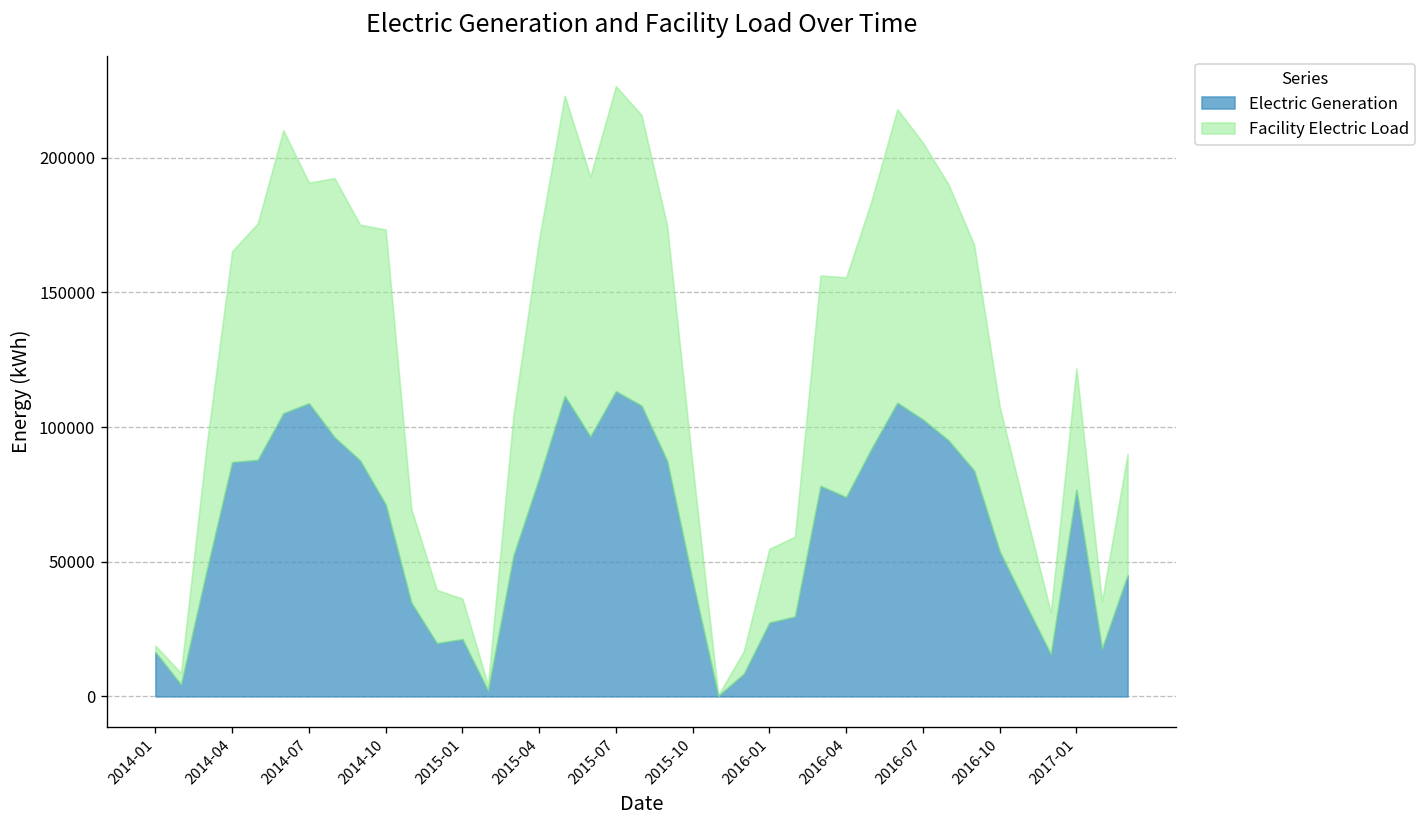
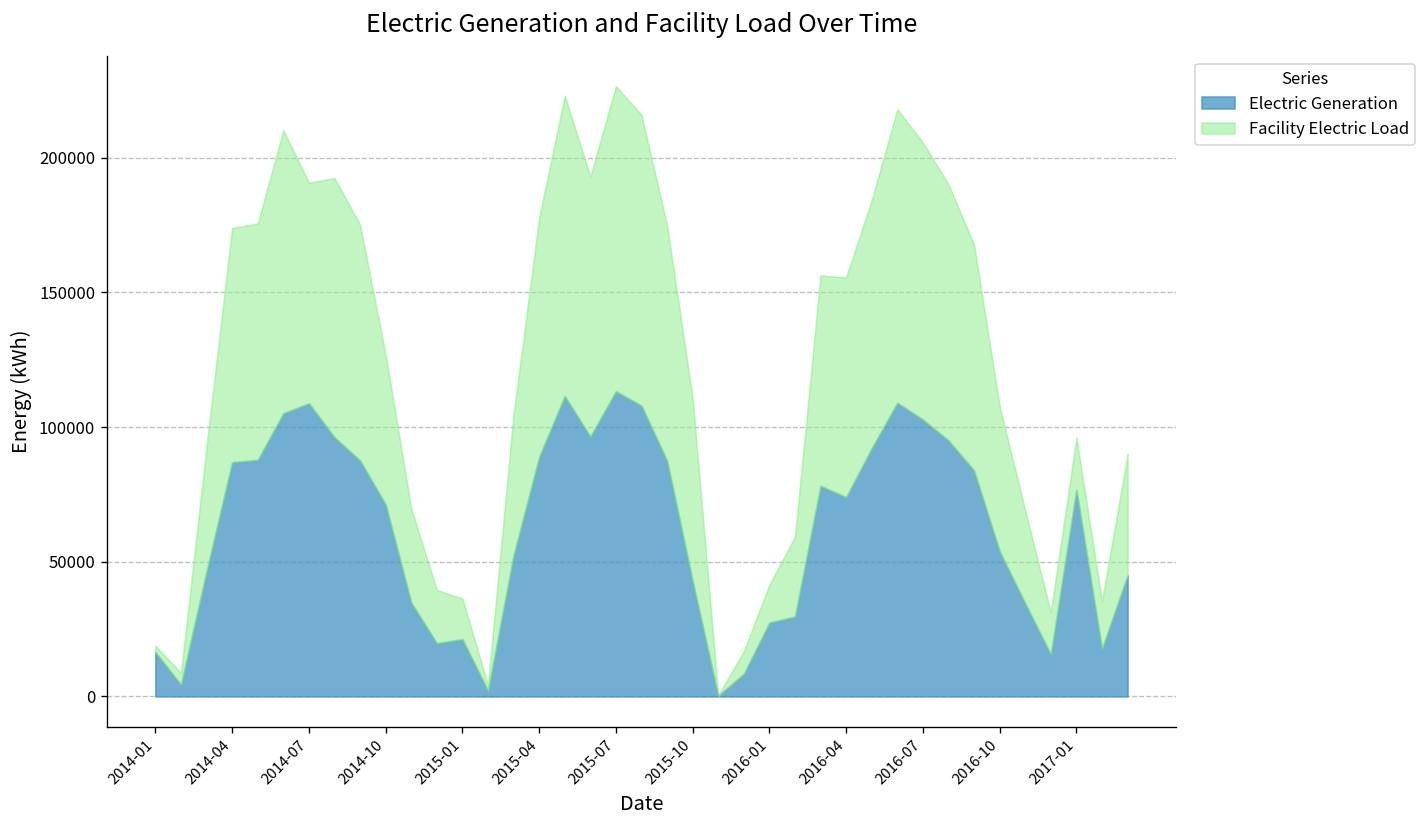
Facility Electric Load, 2014-04: 78000 -> 87000
Facility Electric Load, 2014-10: 102000 -> 56000
Electric Generation, 2015-04: 81000 -> 89000
Facility Electric Load, 2015-10: 43000 -> 68000
Facility Electric Load, 2016-01: 27000 -> 14000
Facility Electric Load, 2017-01: 45000 -> 19000
